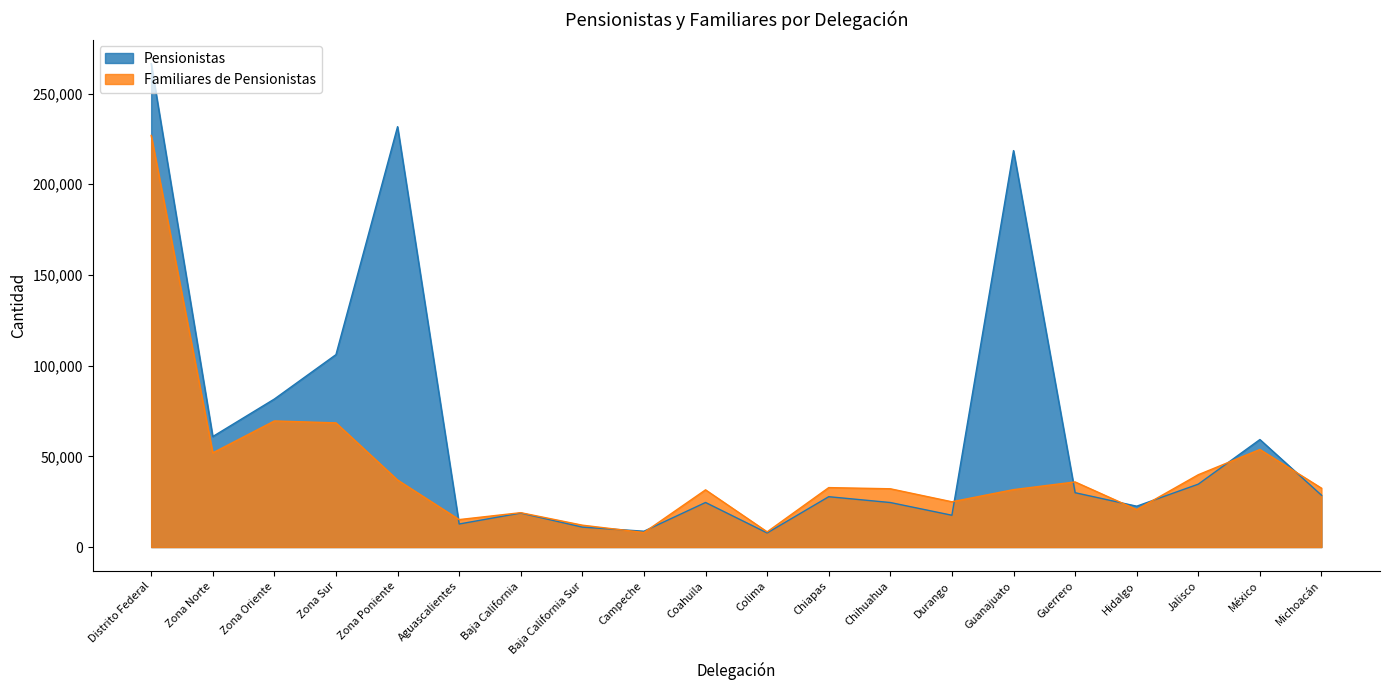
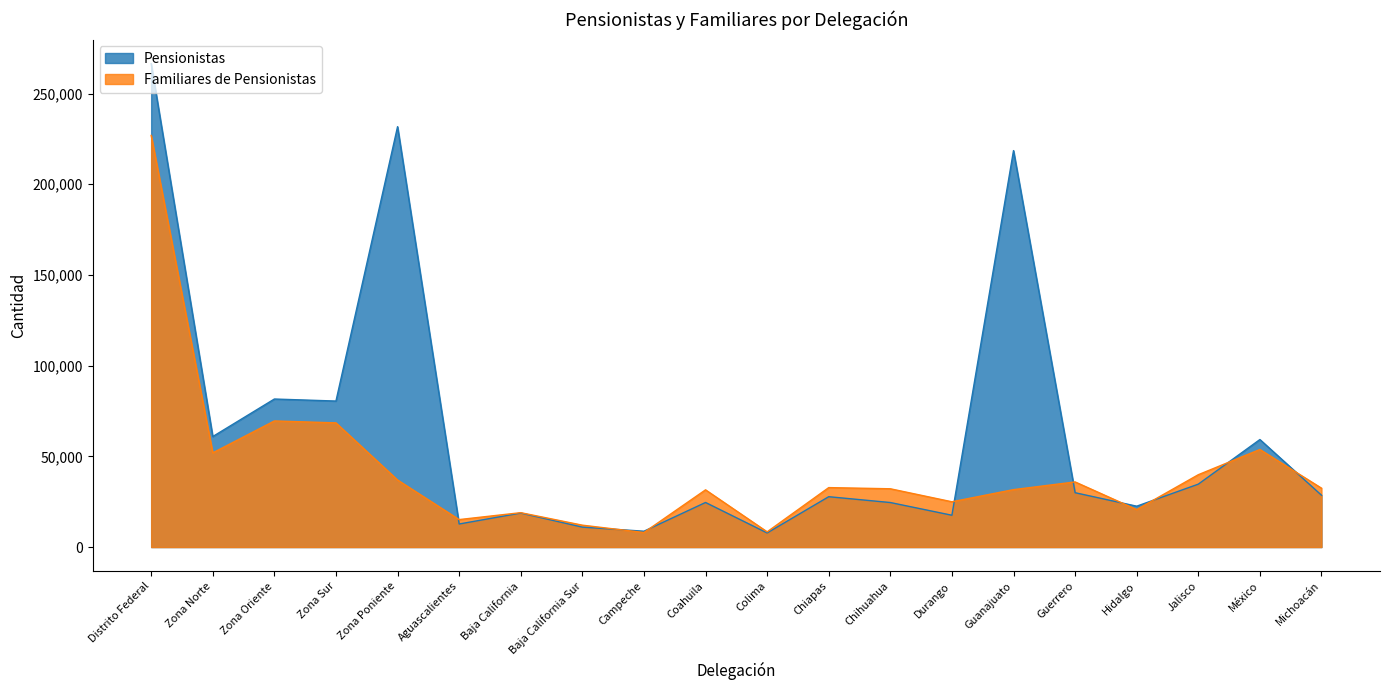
Pensionistas, Zona Sur: 106,000 -> 80,000
